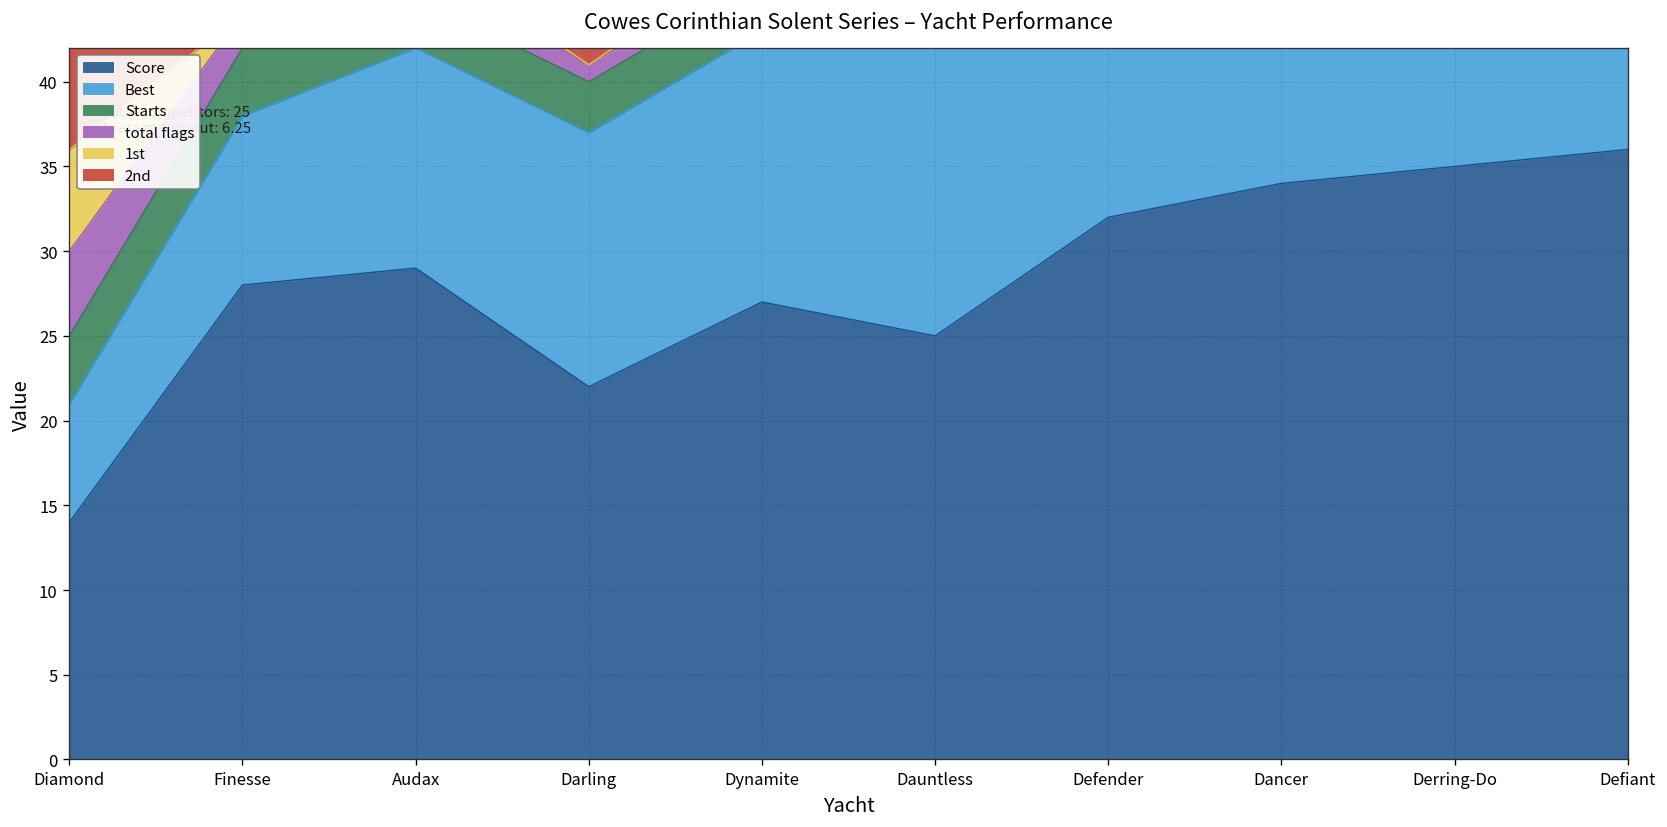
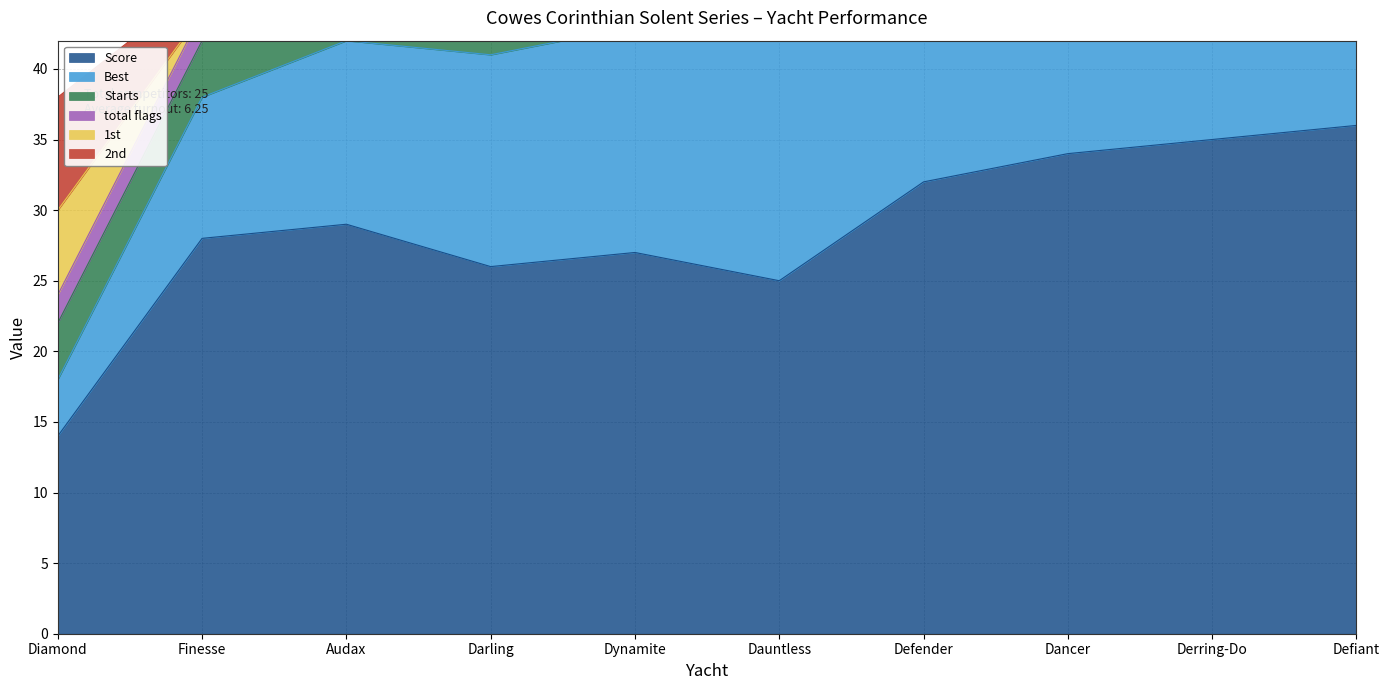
Best, Diamond: 7 -> 4
total flags, Diamond: 5 -> 2
Score, Darling: 22 -> 26
